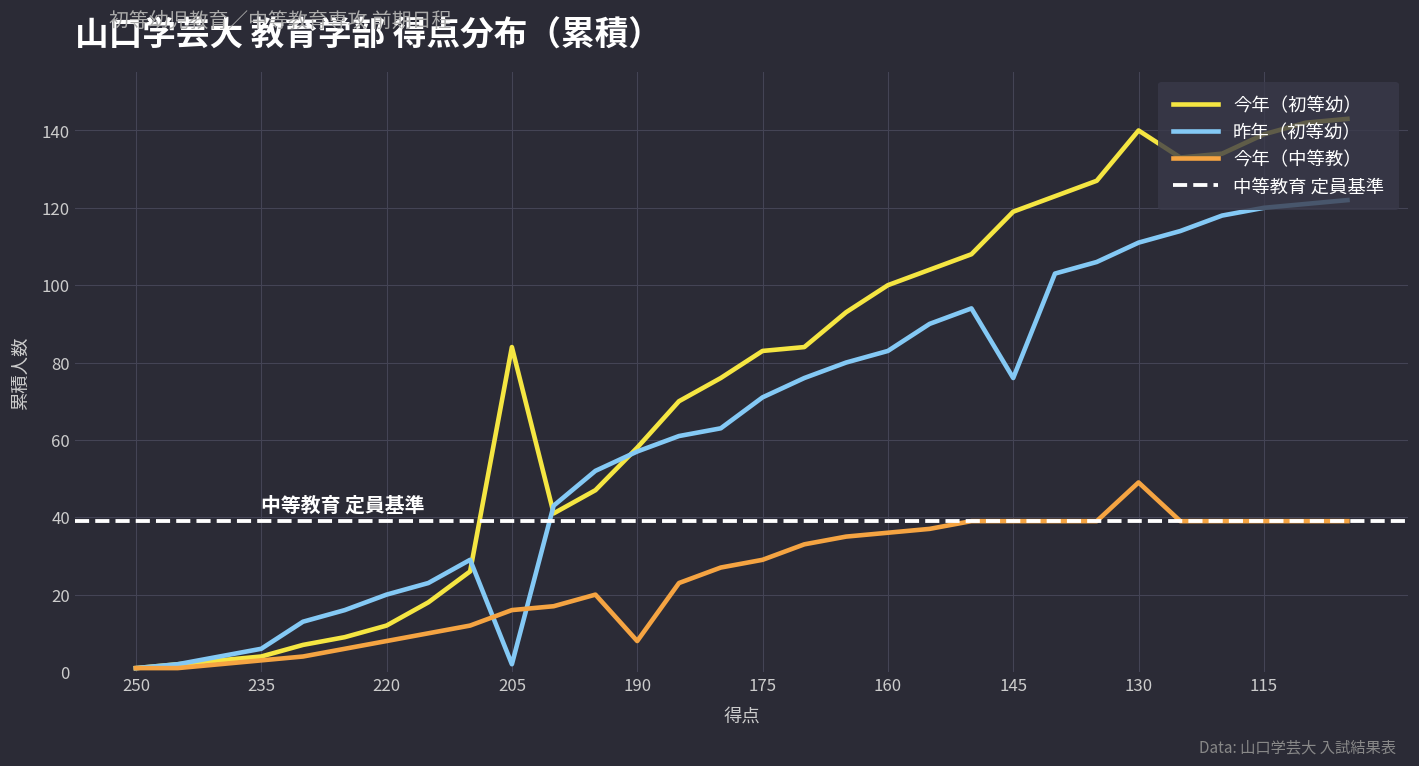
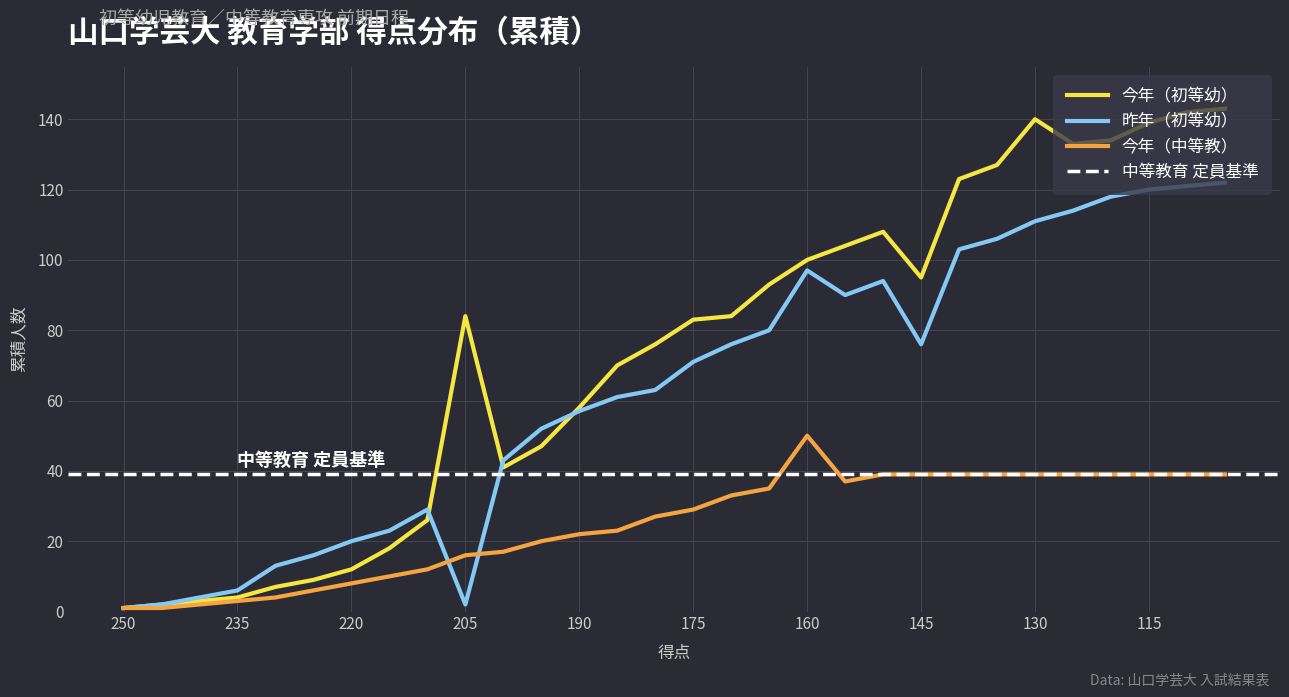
今年（中等教）, 190: 8 -> 22
昨年（初等幼）, 160: 83 -> 97
今年（中等教）, 160: 36 -> 50
今年（初等幼）, 145: 119 -> 95
今年（中等教）, 130: 49 -> 39
